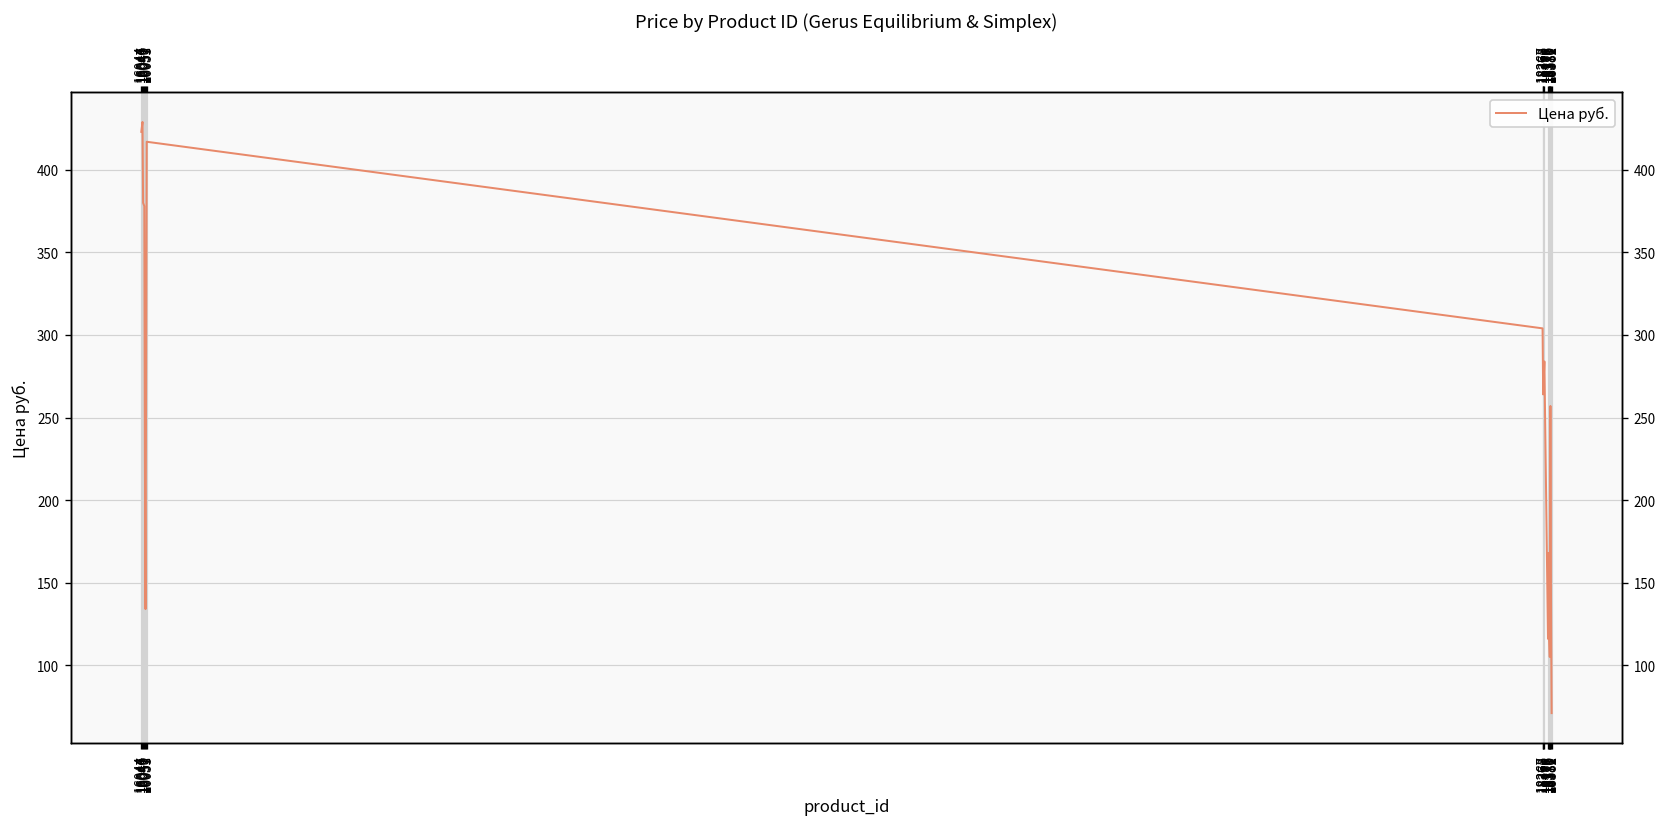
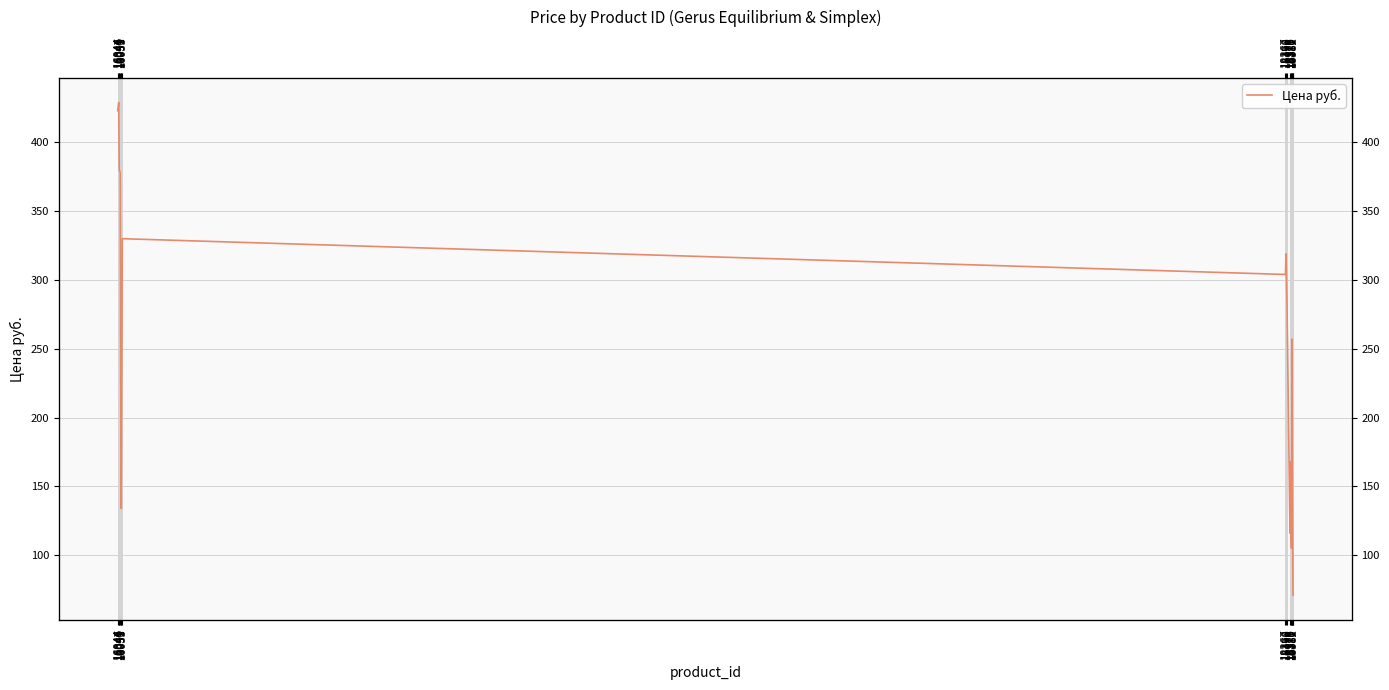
16053: 417 -> 330
18368: 264 -> 319
